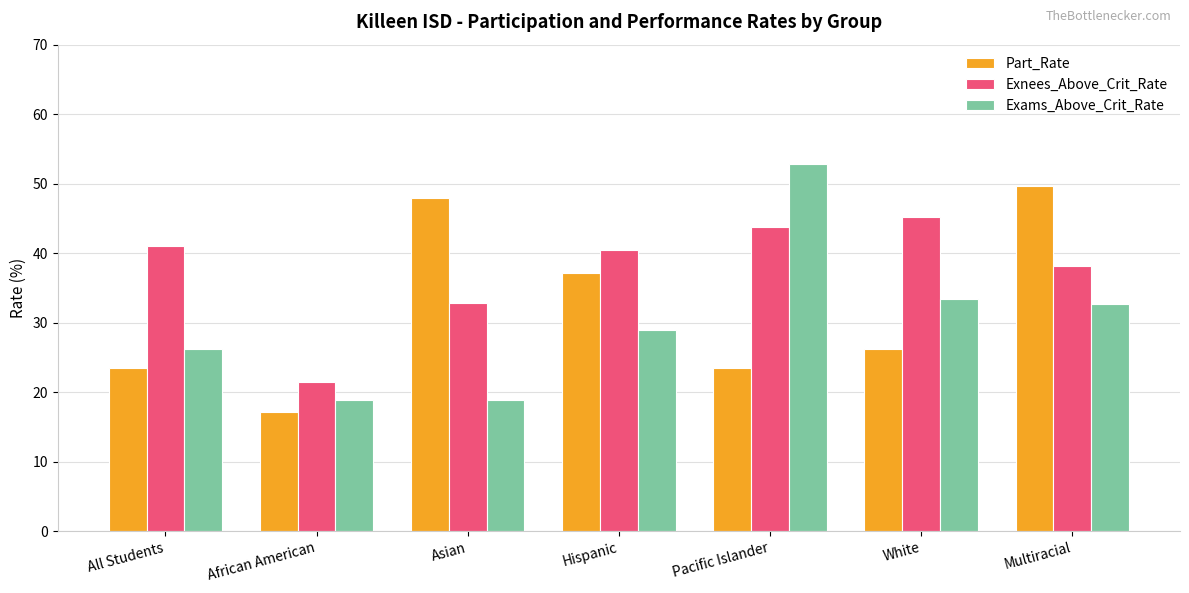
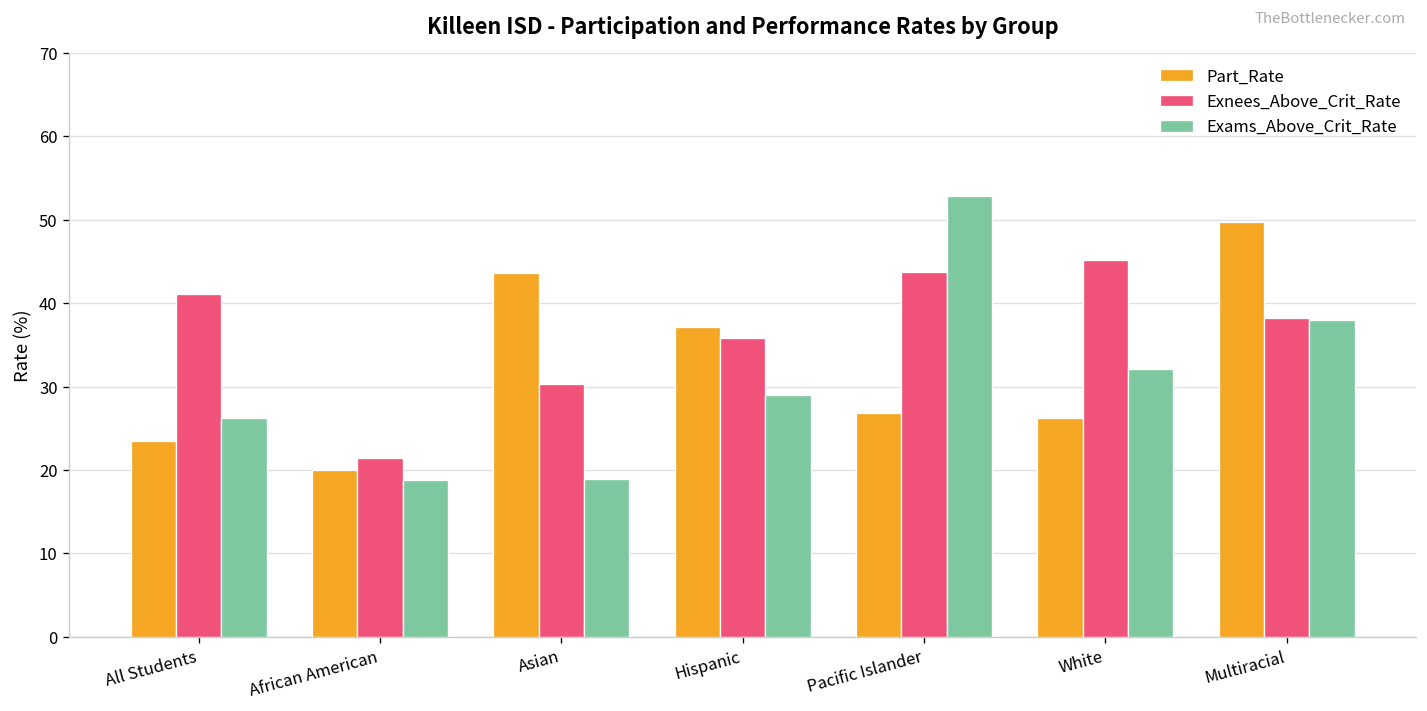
Part_Rate, African American: 17 -> 20
Part_Rate, Asian: 48 -> 44
Exnees_Above_Crit_Rate, Asian: 33 -> 30
Exnees_Above_Crit_Rate, Hispanic: 40 -> 36
Part_Rate, Pacific Islander: 24 -> 27
Exams_Above_Crit_Rate, White: 33 -> 32
Exams_Above_Crit_Rate, Multiracial: 33 -> 38
